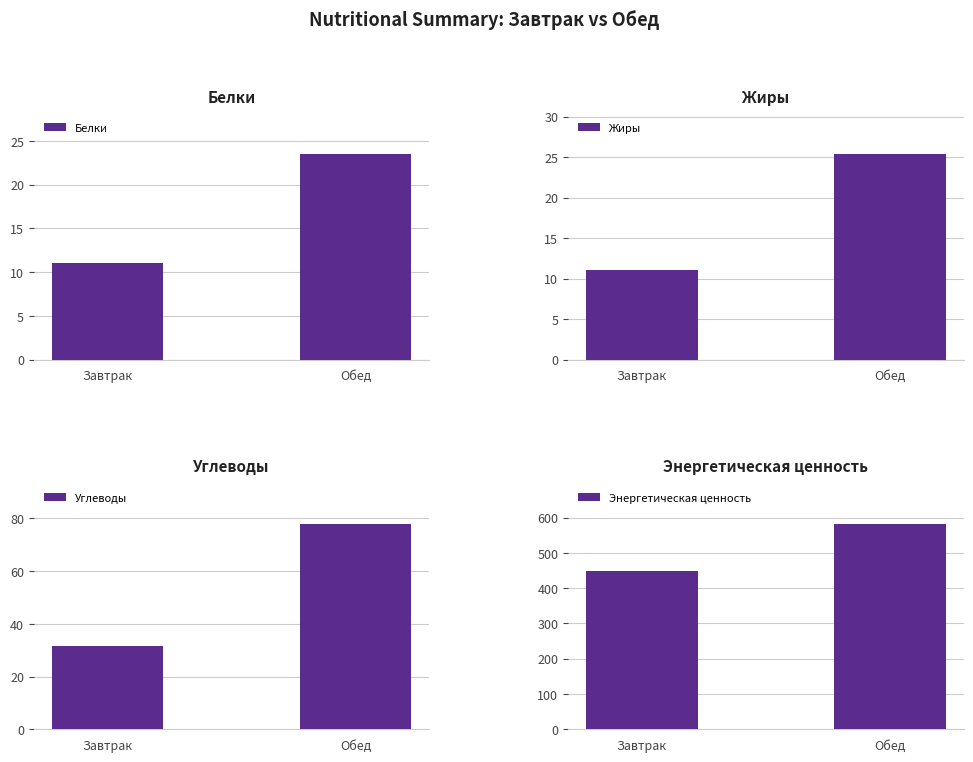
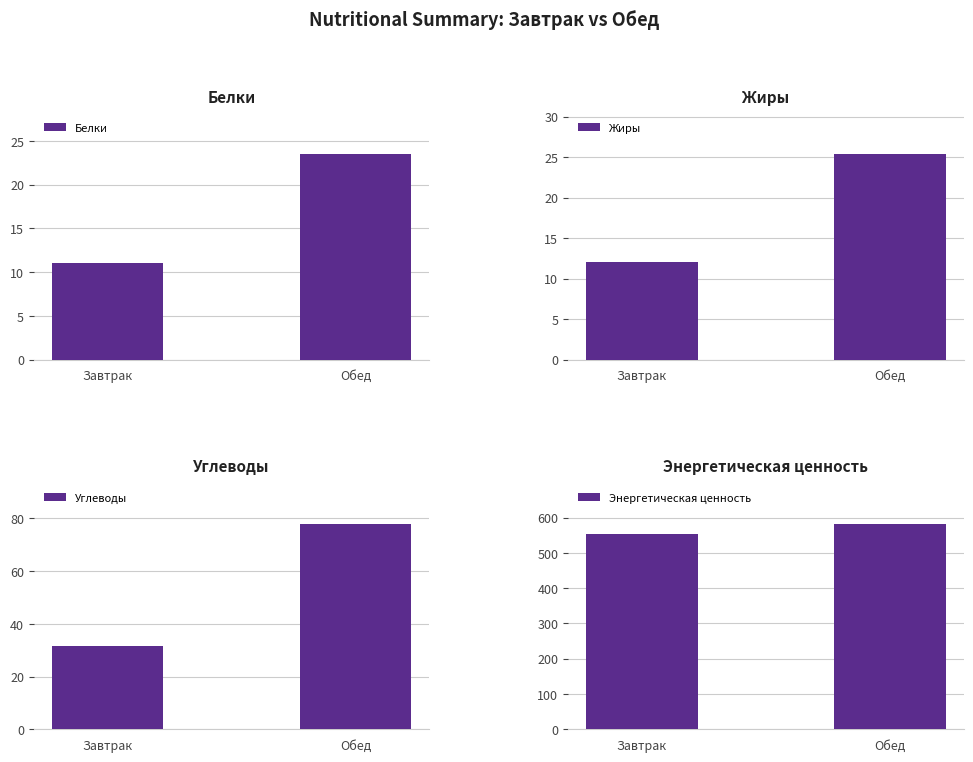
Жиры, Завтрак: 11 -> 12
Энергетическая ценность, Завтрак: 450 -> 550
